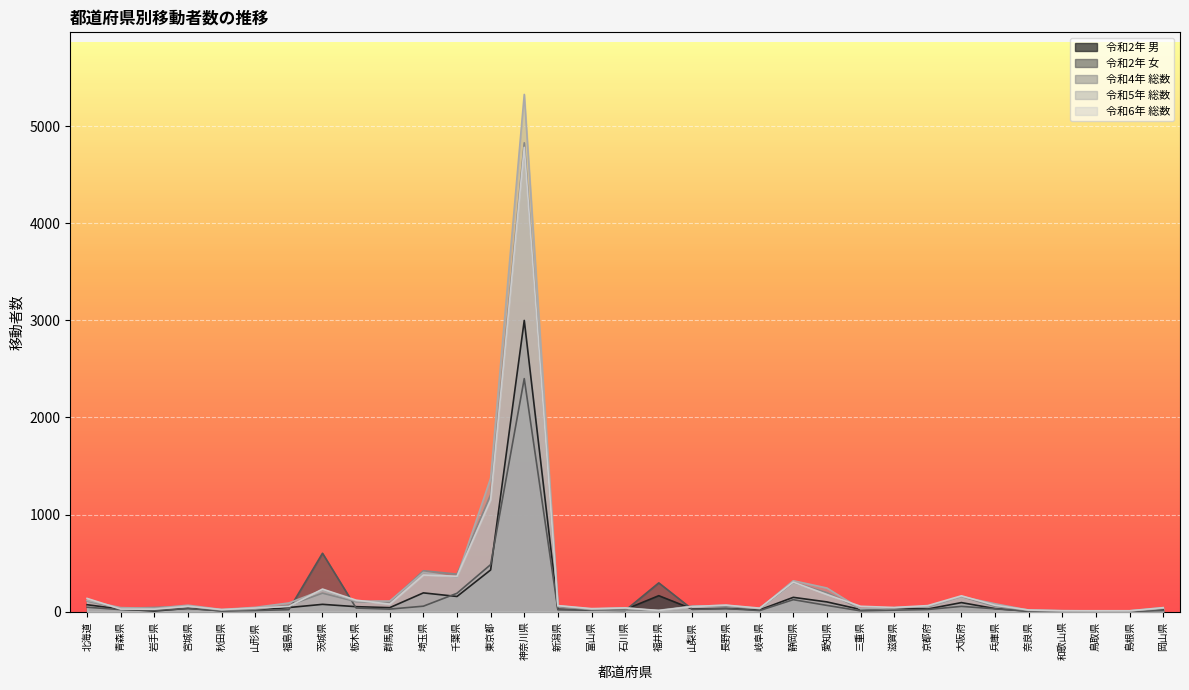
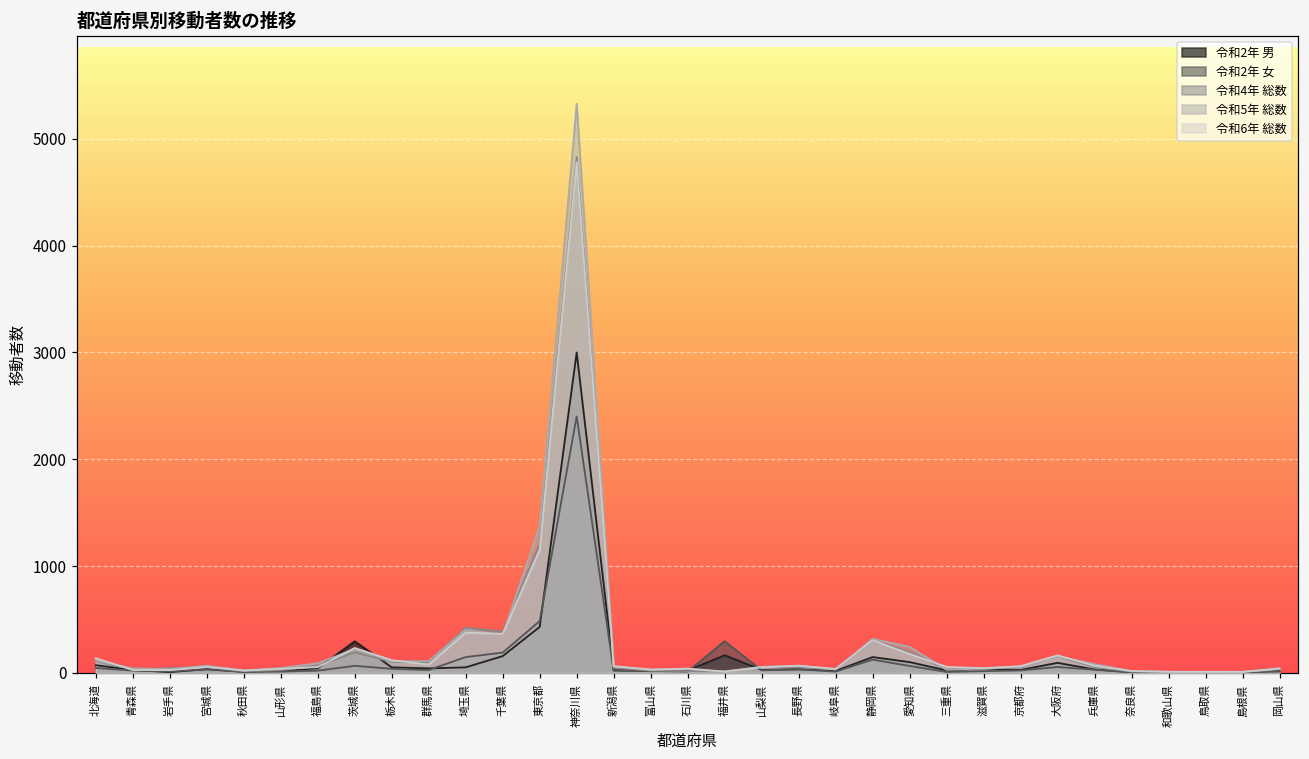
令和2年 男, 茨城県: 100 -> 300
令和2年 女, 茨城県: 600 -> 100
令和2年 男, 埼玉県: 200 -> 100
令和2年 女, 埼玉県: 60 -> 150
